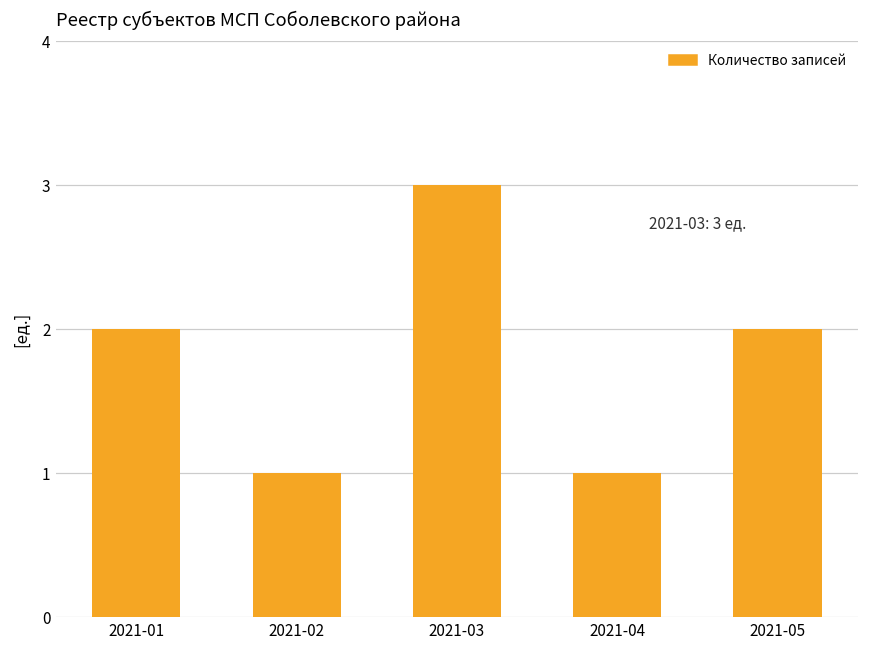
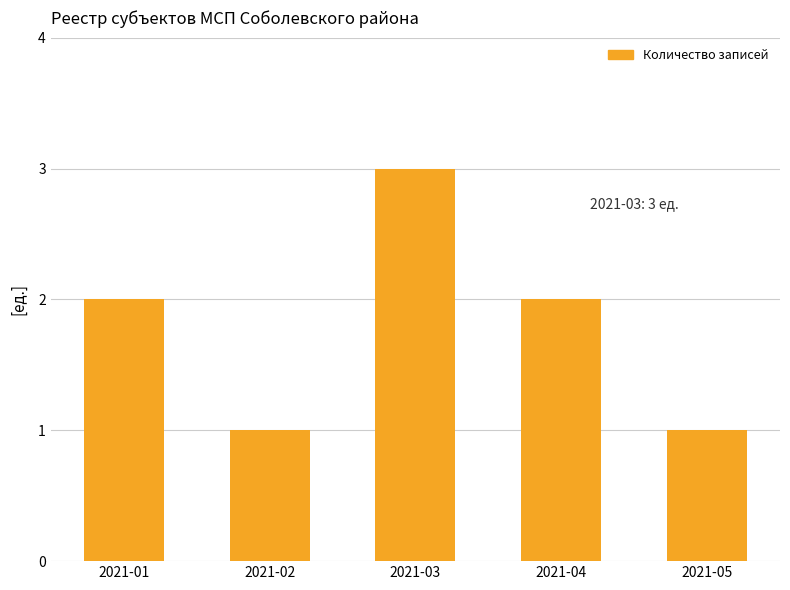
2021-04: 1 -> 2
2021-05: 2 -> 1
